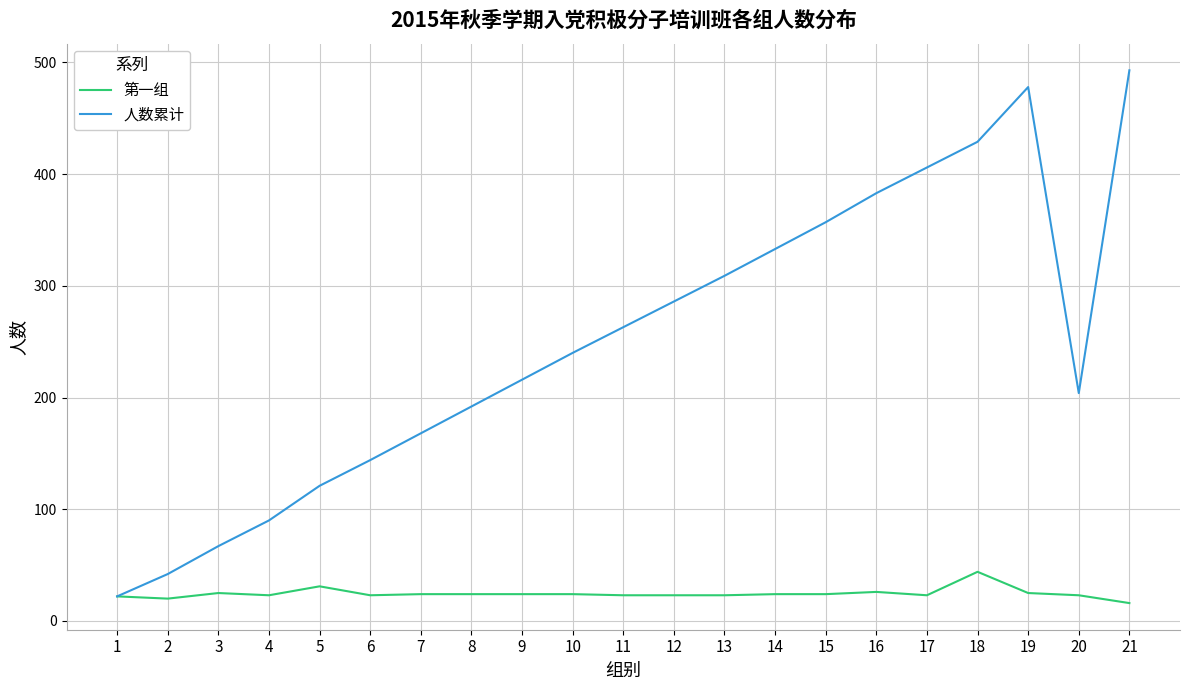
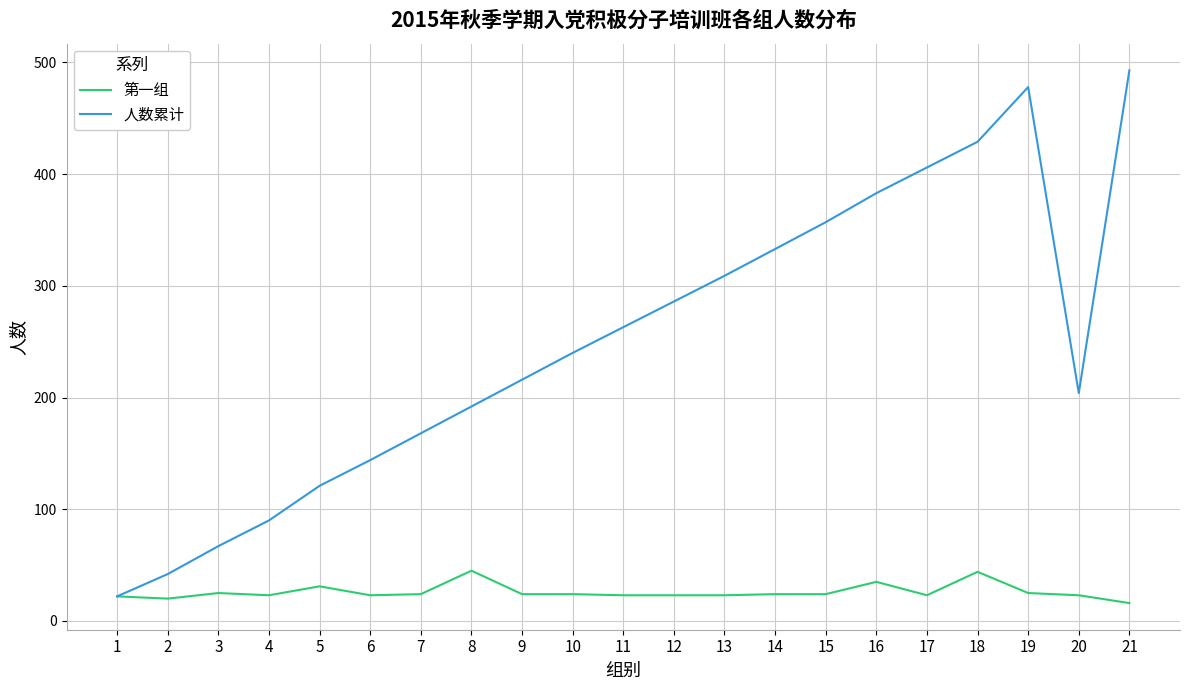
第一组, 8: 24 -> 45
第一组, 16: 26 -> 35
